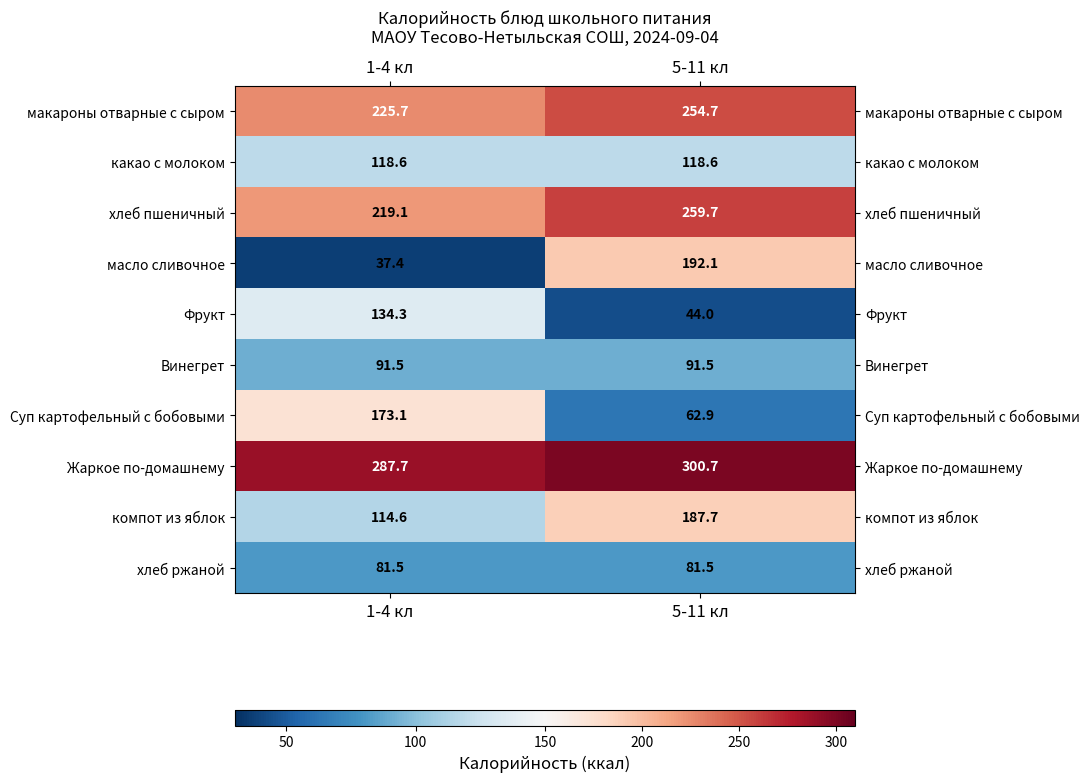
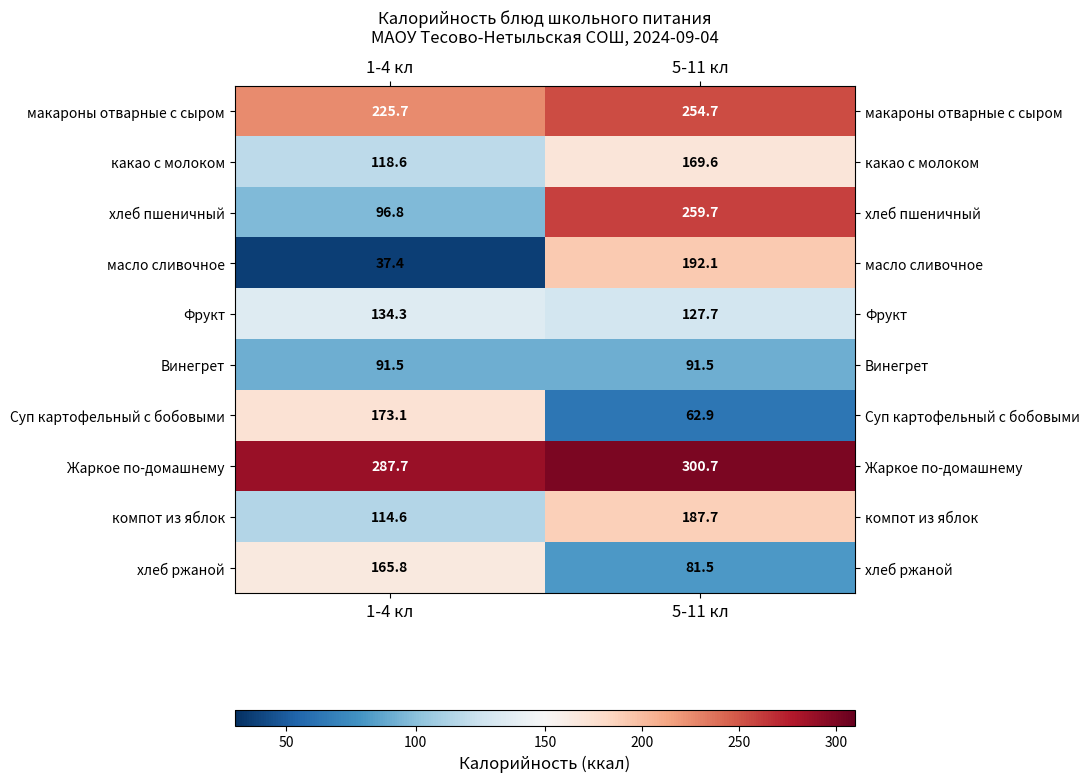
какао с молоком, 5-11 кл: 118.6 -> 169.6
хлеб пшеничный, 1-4 кл: 219.1 -> 96.8
Фрукт, 5-11 кл: 44.0 -> 127.7
хлеб ржаной, 1-4 кл: 81.5 -> 165.8
